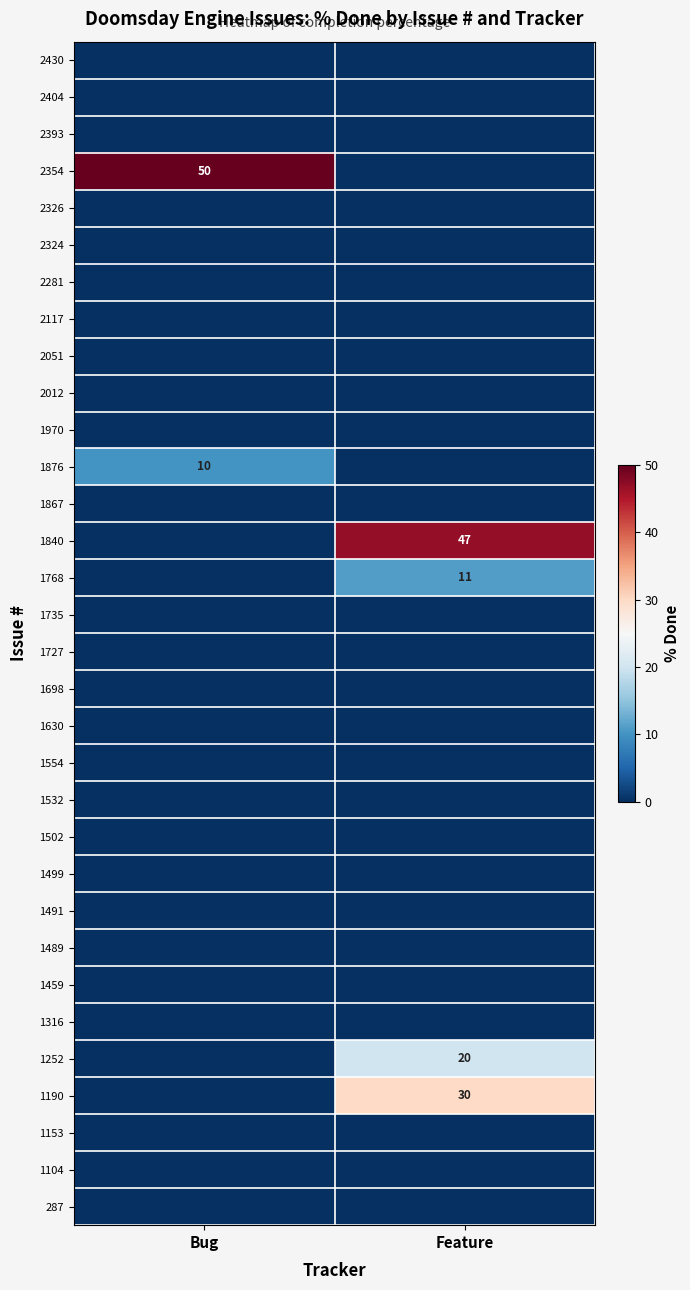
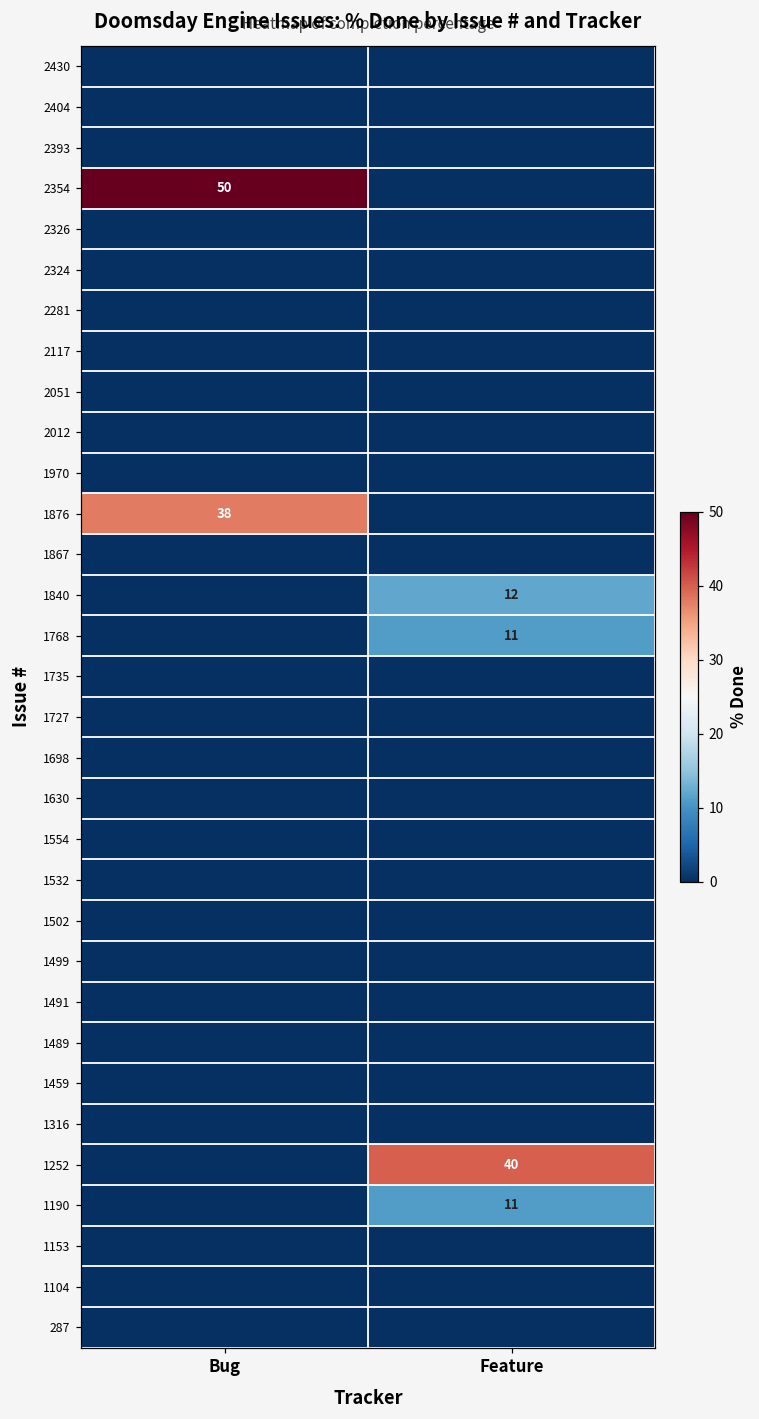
1876, Bug: 10 -> 38
1840, Feature: 47 -> 12
1252, Feature: 20 -> 40
1190, Feature: 30 -> 11
